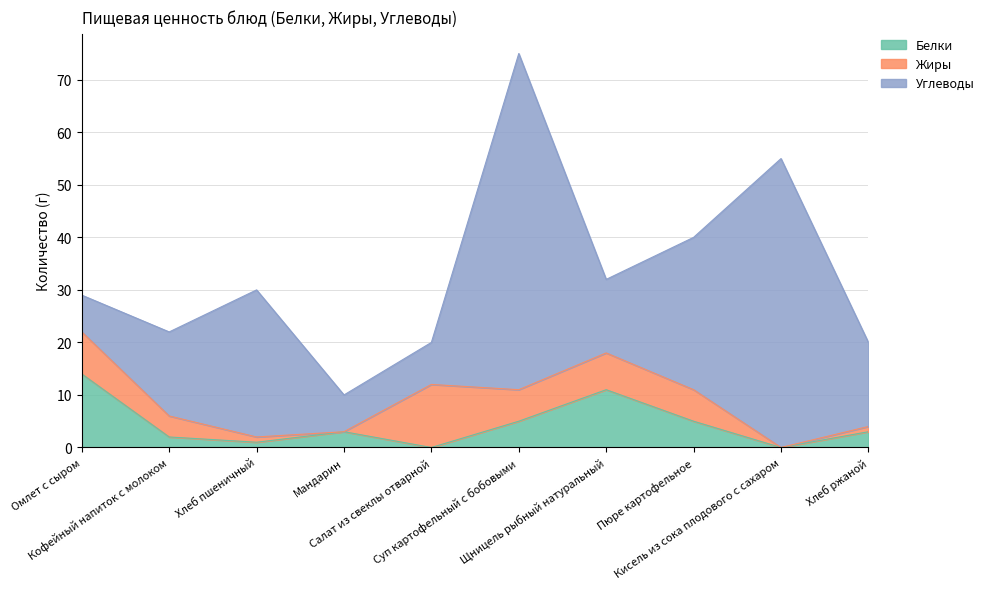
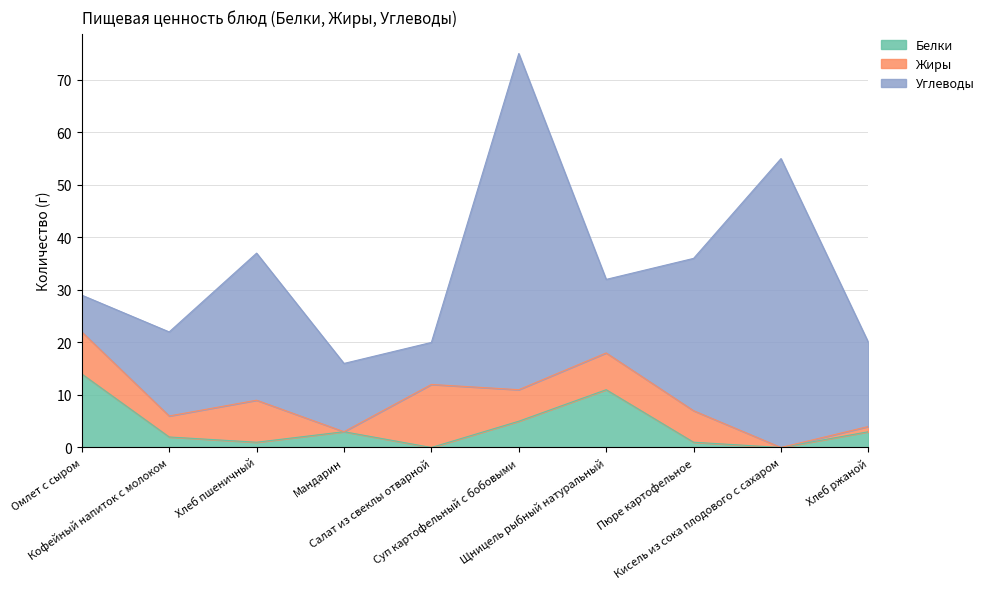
Жиры, Хлеб пшеничный: 1 -> 8
Углеводы, Мандарин: 7 -> 13
Белки, Пюре картофельное: 5 -> 1
